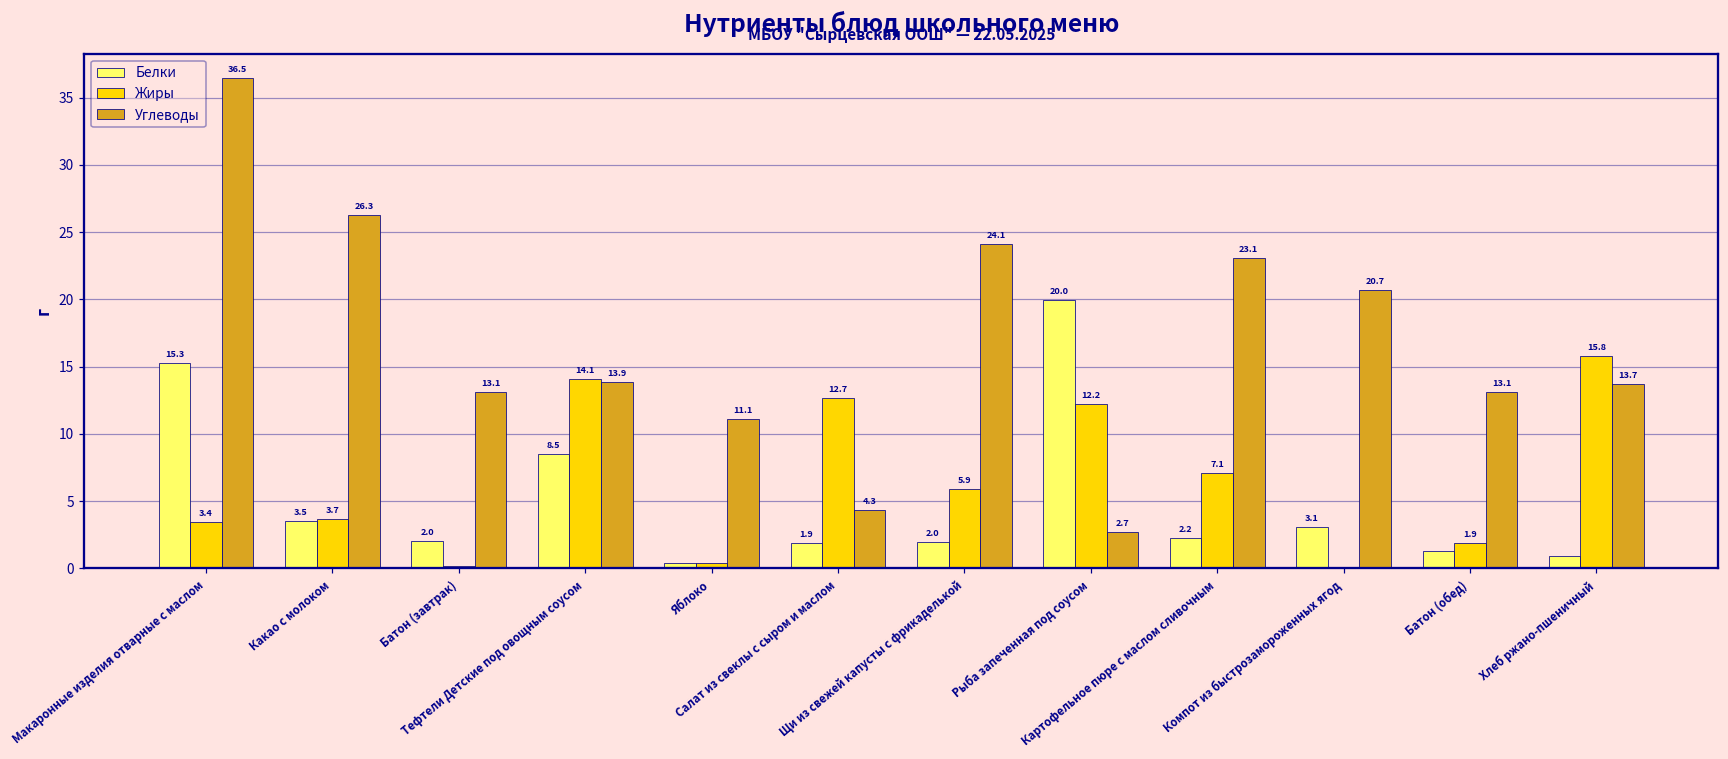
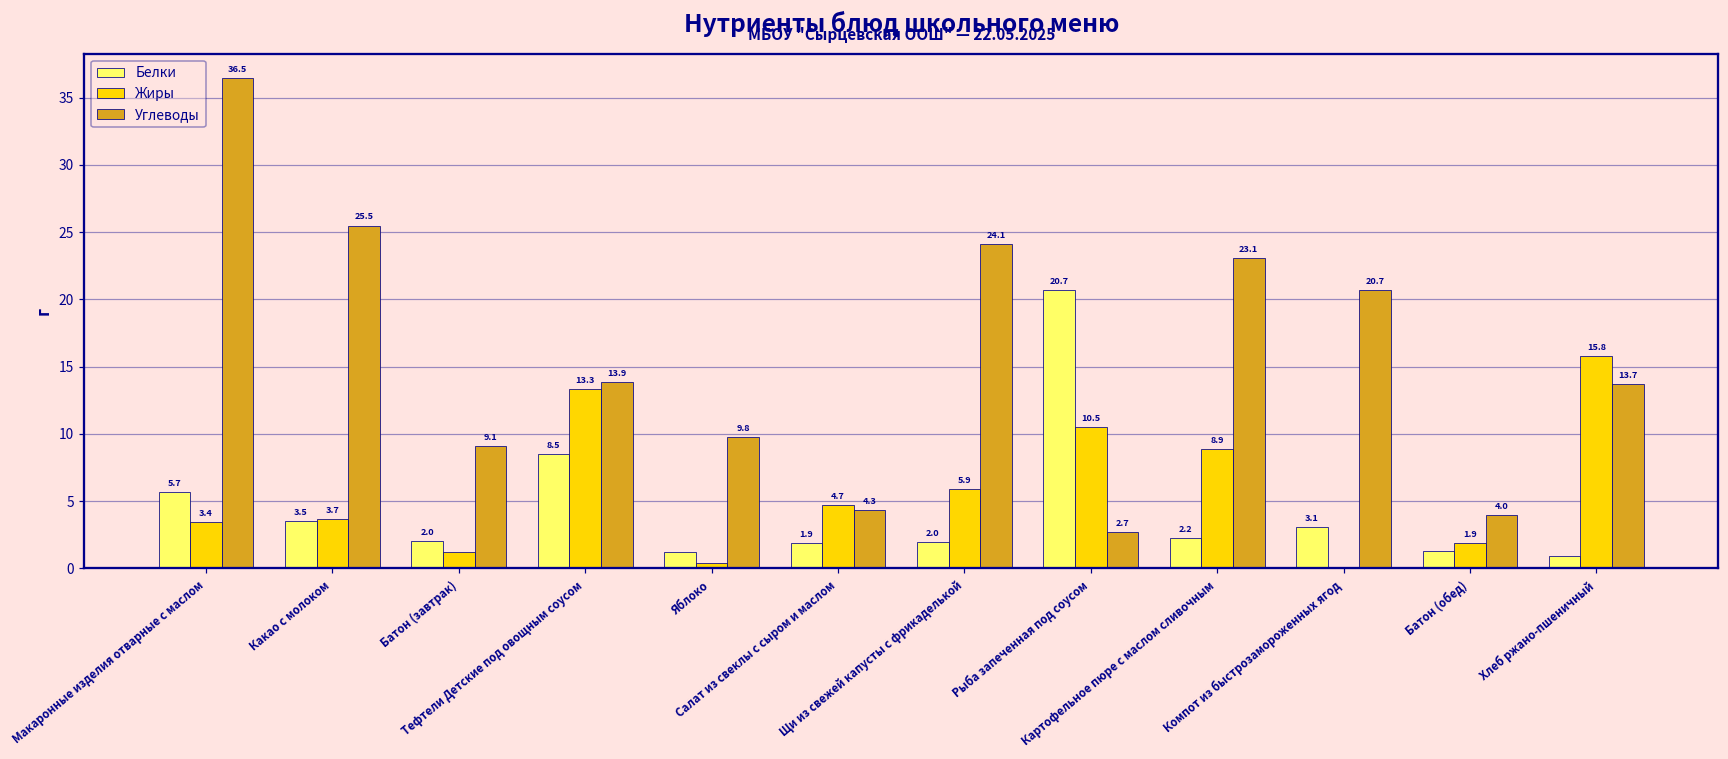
Белки, Макаронные изделия отварные с маслом: 15.3 -> 5.7
Углеводы, Какао с молоком: 26.3 -> 25.5
Жиры, Батон (завтрак): 0.2 -> 1.2
Углеводы, Батон (завтрак): 13.1 -> 9.1
Жиры, Тефтели Детские под овощным соусом: 14.1 -> 13.3
Белки, Яблоко: 0.4 -> 1.2
Углеводы, Яблоко: 11.1 -> 9.8
Жиры, Салат из свеклы с сыром и маслом: 12.7 -> 4.7
Белки, Рыба запеченная под соусом: 20.0 -> 20.7
Жиры, Рыба запеченная под соусом: 12.2 -> 10.5
Жиры, Картофельное пюре с маслом сливочным: 7.1 -> 8.9
Углеводы, Батон (обед): 13.1 -> 4.0
